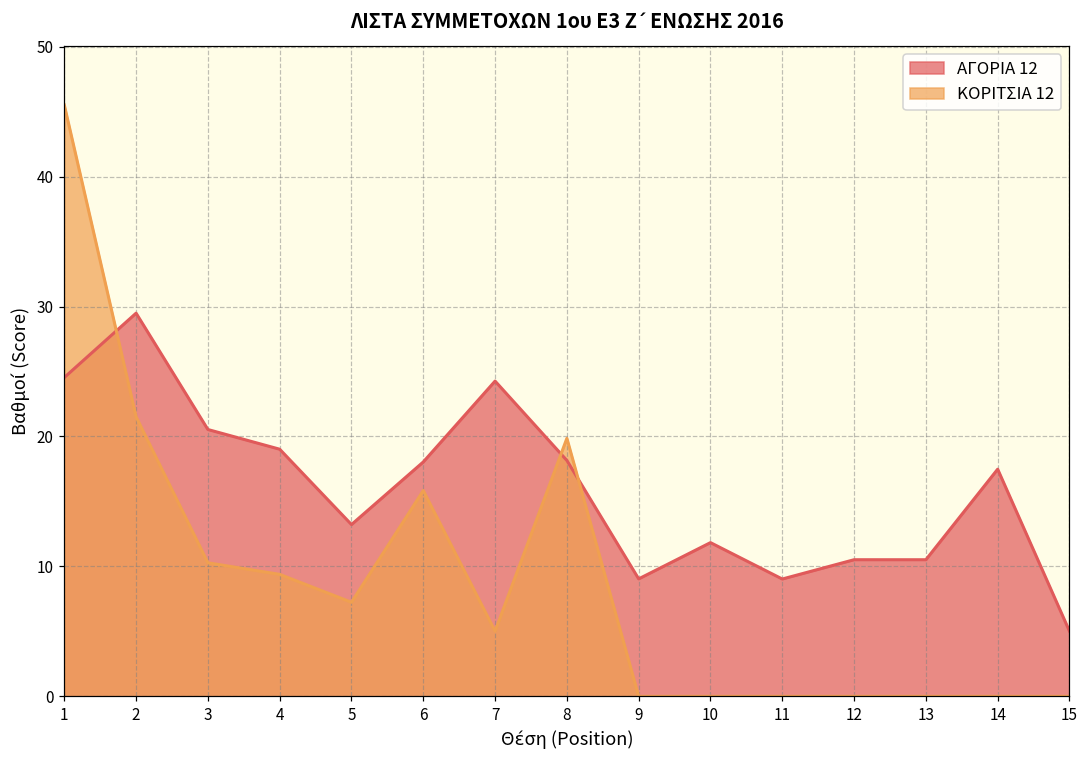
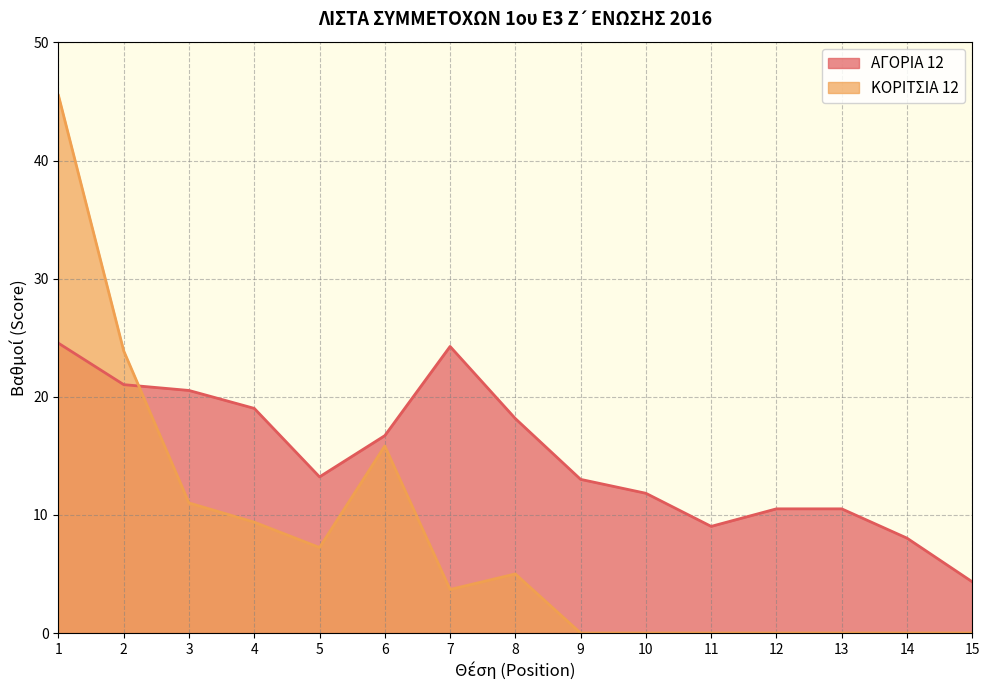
ΑΓΟΡΙΑ 12, 2: 29.5 -> 21.0
ΚΟΡΙΤΣΙΑ 12, 2: 21.5 -> 23.9
ΚΟΡΙΤΣΙΑ 12, 3: 10.3 -> 11.0
ΑΓΟΡΙΑ 12, 6: 18.0 -> 16.7
ΚΟΡΙΤΣΙΑ 12, 7: 5.0 -> 3.7
ΚΟΡΙΤΣΙΑ 12, 8: 19.9 -> 5.0
ΑΓΟΡΙΑ 12, 9: 9.0 -> 13.0
ΑΓΟΡΙΑ 12, 14: 17.5 -> 8.0
ΑΓΟΡΙΑ 12, 15: 5.0 -> 4.3
